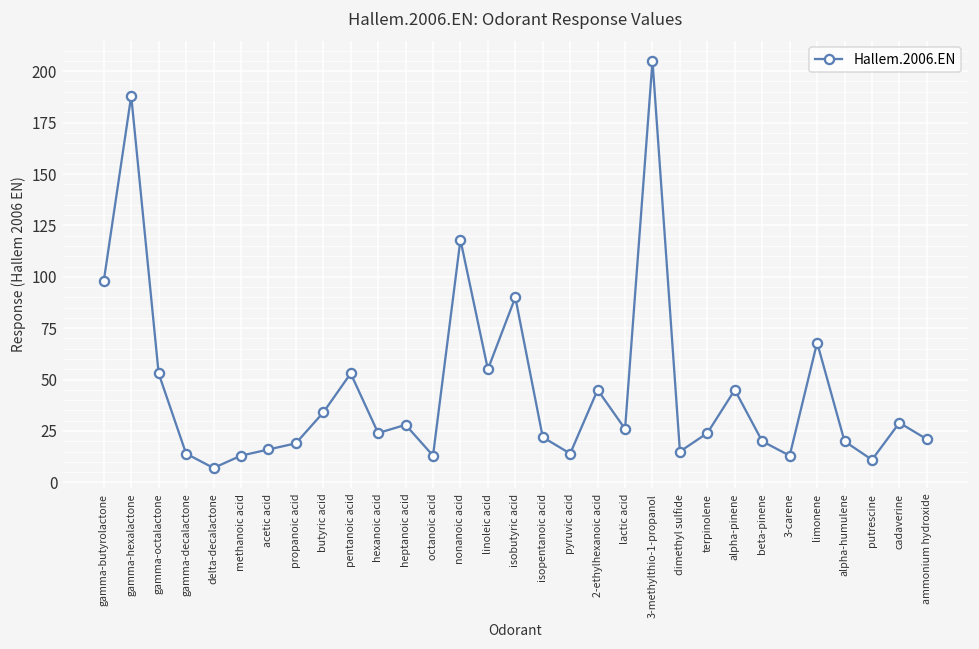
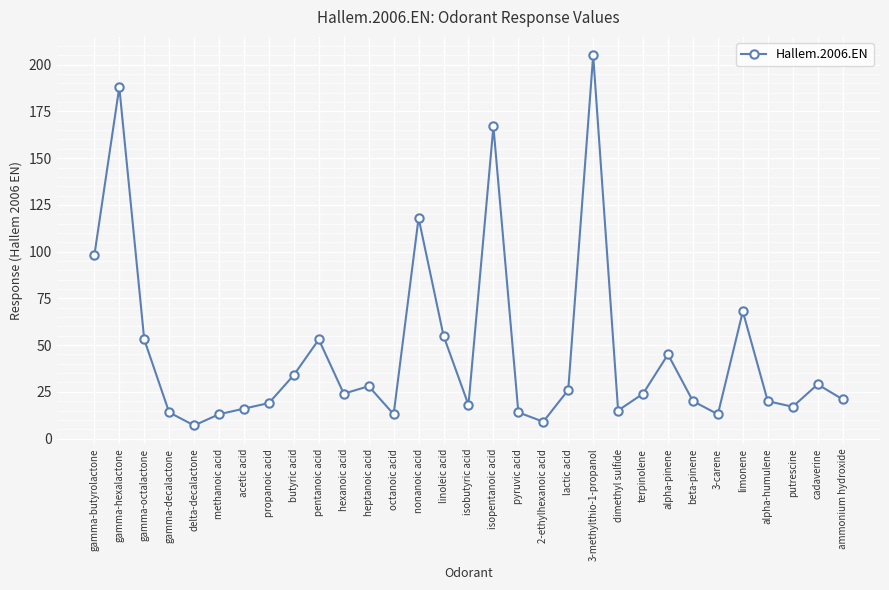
isobutyric acid: 90 -> 18
isopentanoic acid: 22 -> 167
2-ethylhexanoic acid: 45 -> 9
putrescine: 11 -> 17
